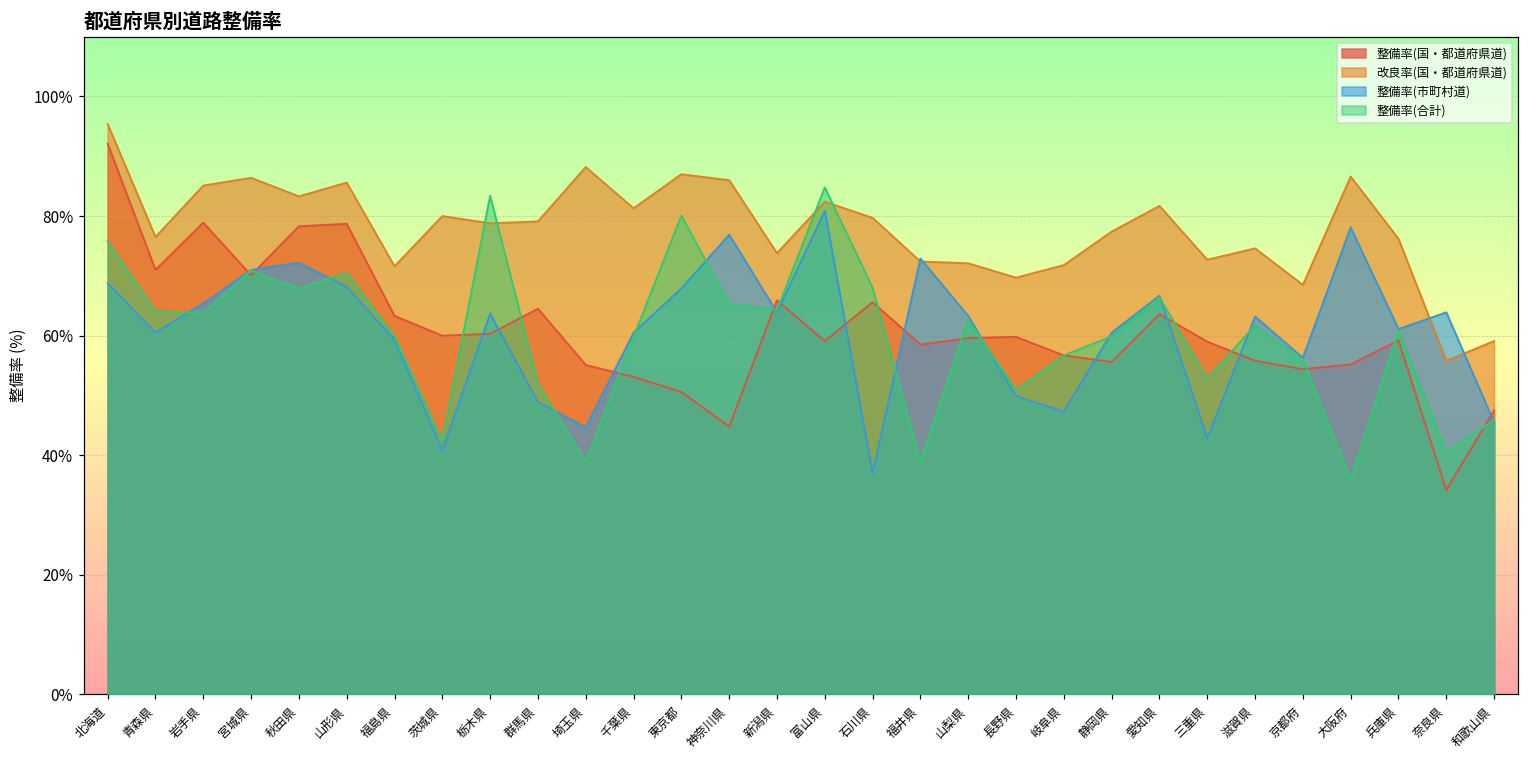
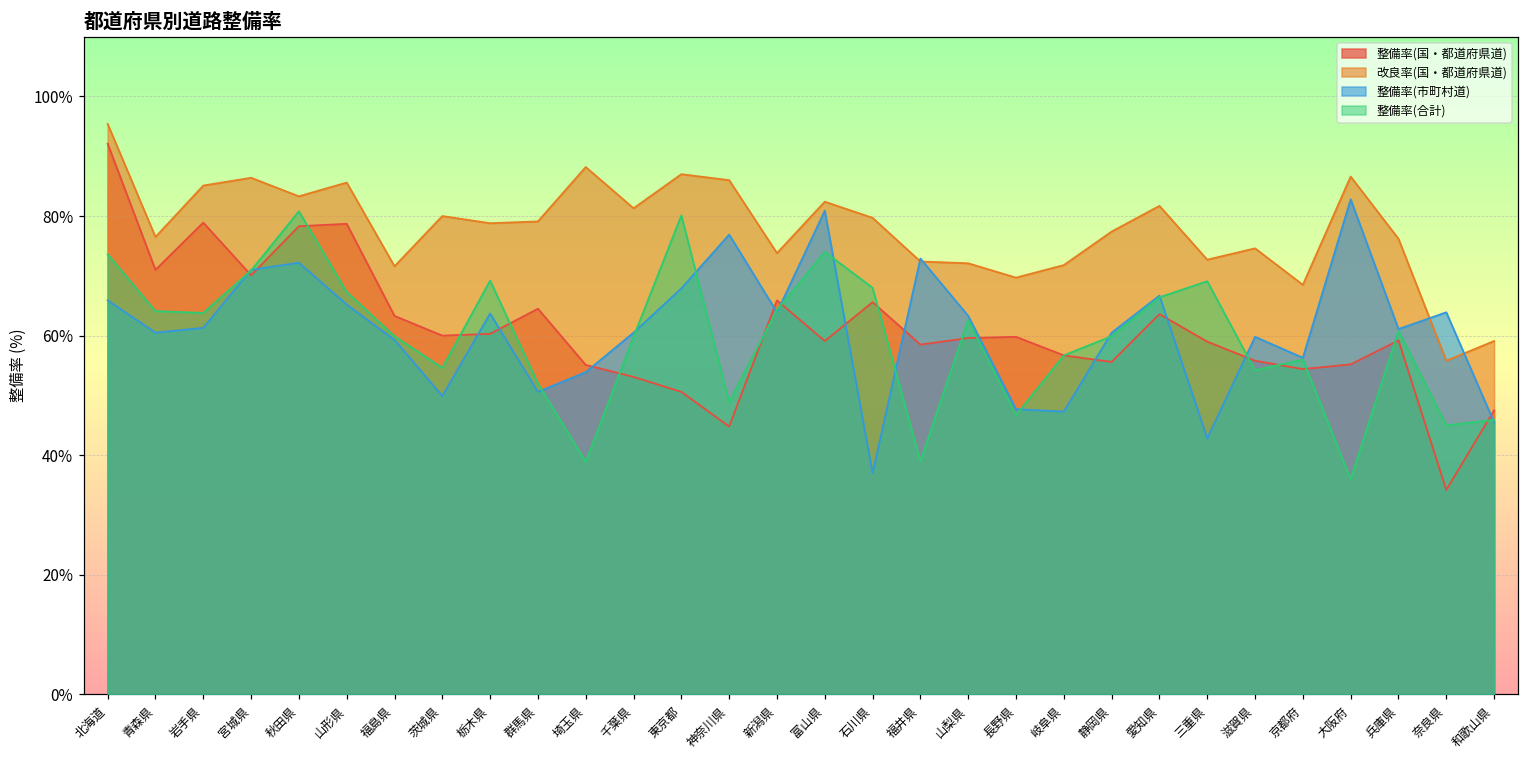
整備率(市町村道), 北海道: 69% -> 66%
整備率(合計), 北海道: 76% -> 74%
整備率(市町村道), 岩手県: 65% -> 61%
整備率(合計), 秋田県: 68% -> 81%
整備率(市町村道), 山形県: 68% -> 65%
整備率(合計), 山形県: 71% -> 67%
整備率(市町村道), 茨城県: 41% -> 50%
整備率(合計), 茨城県: 42% -> 55%
整備率(合計), 栃木県: 83% -> 69%
整備率(市町村道), 群馬県: 49% -> 51%
整備率(市町村道), 埼玉県: 45% -> 54%
整備率(合計), 神奈川県: 65% -> 49%
整備率(合計), 富山県: 85% -> 74%
整備率(市町村道), 長野県: 50% -> 48%
整備率(合計), 長野県: 51% -> 47%
整備率(合計), 三重県: 53% -> 69%
整備率(市町村道), 滋賀県: 63% -> 60%
整備率(合計), 滋賀県: 62% -> 54%
整備率(市町村道), 大阪府: 78% -> 83%
整備率(合計), 奈良県: 41% -> 45%
